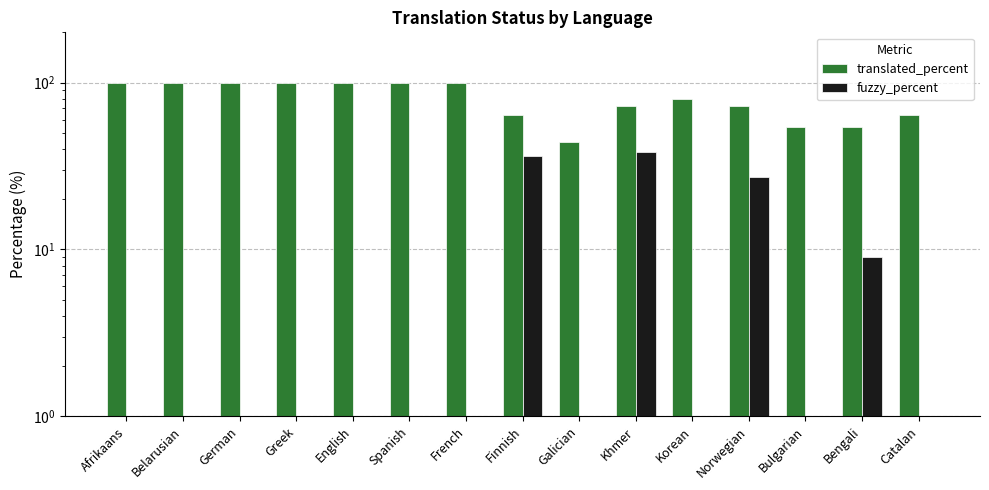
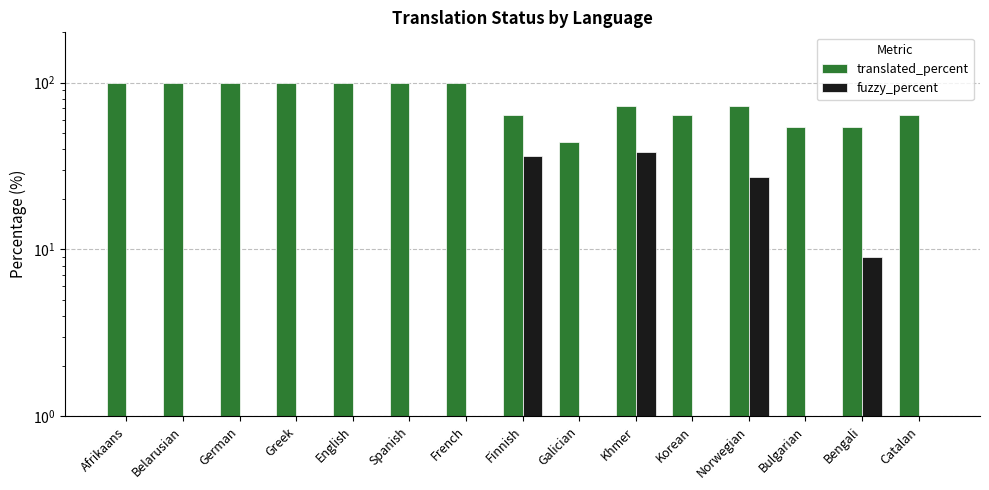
translated_percent, Korean: 80 -> 64
